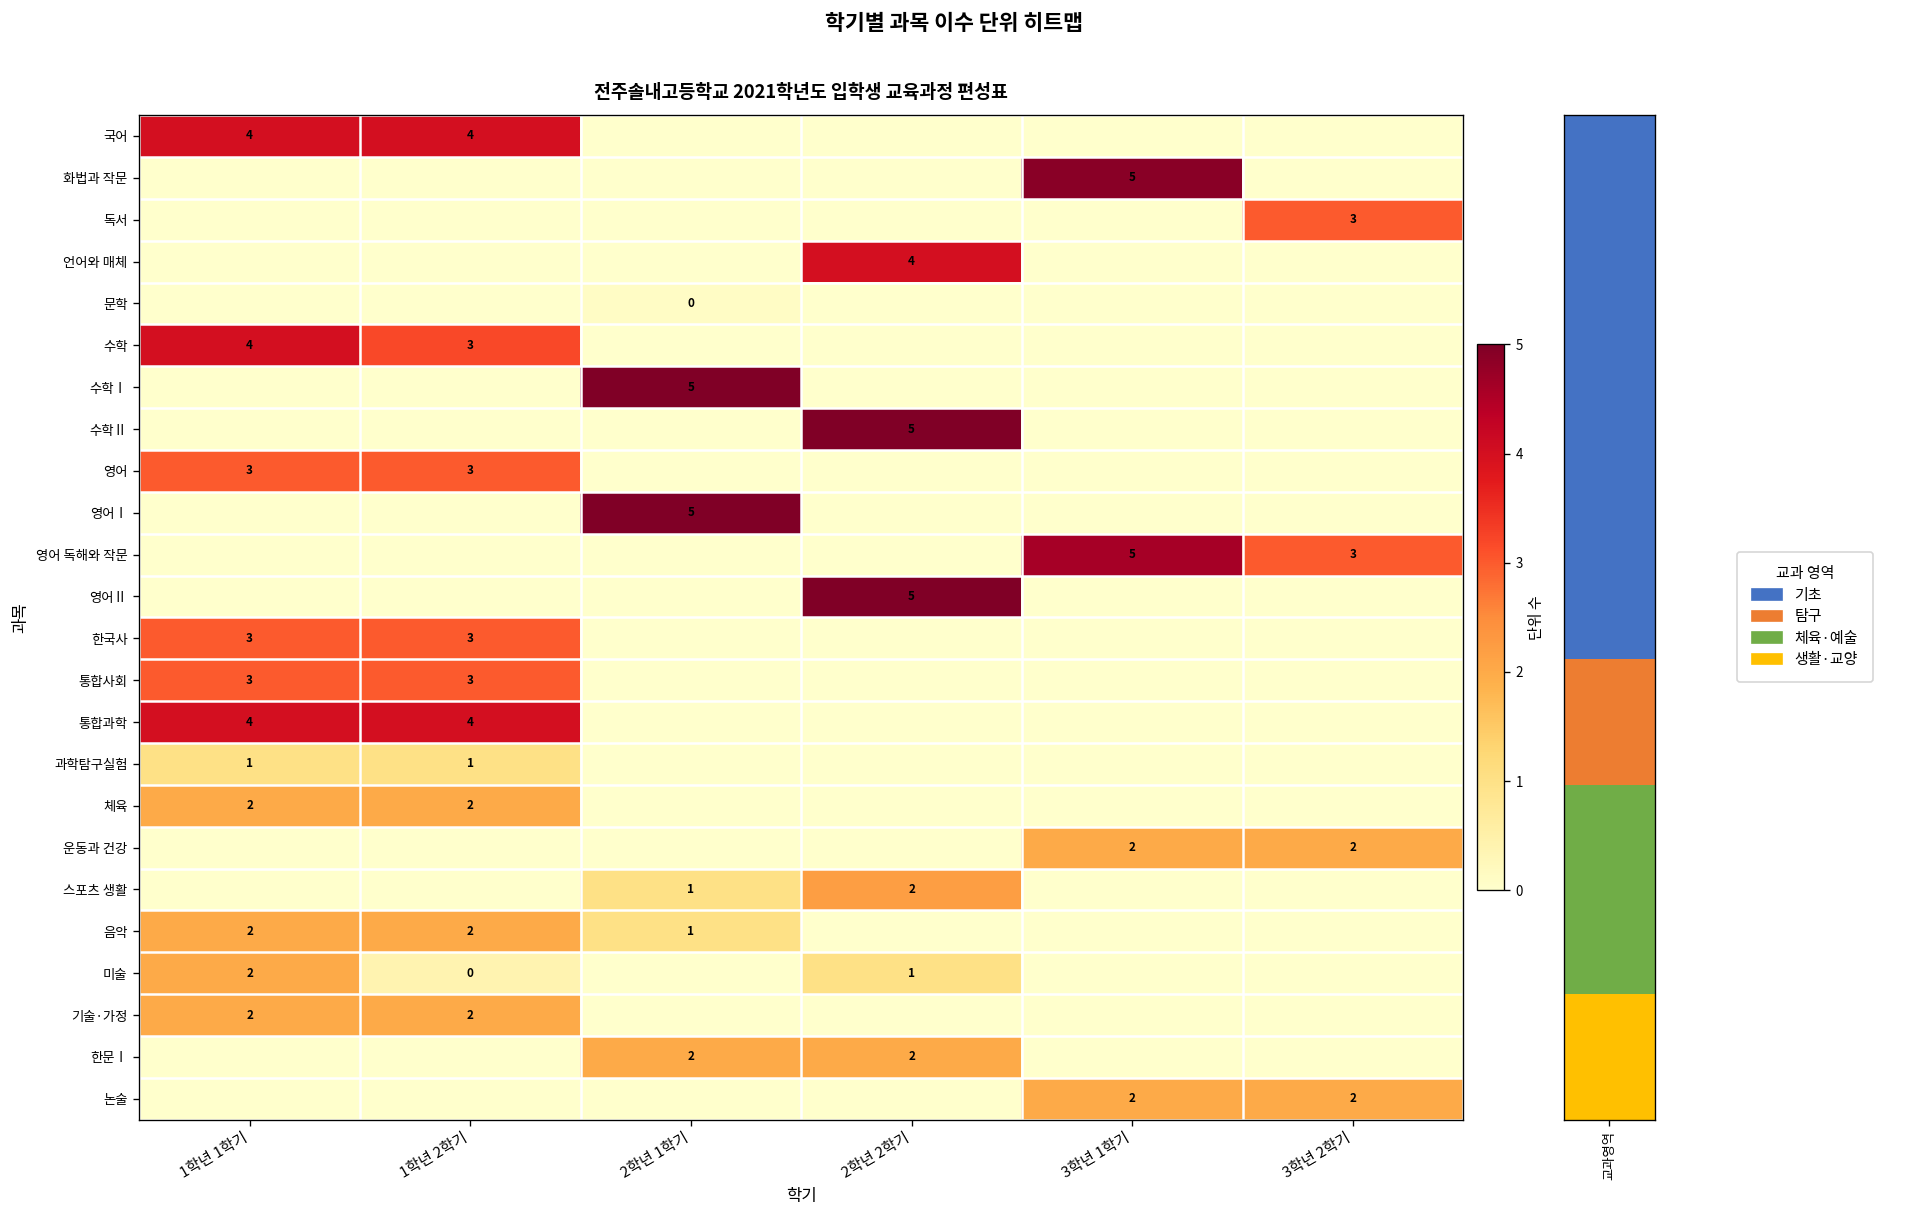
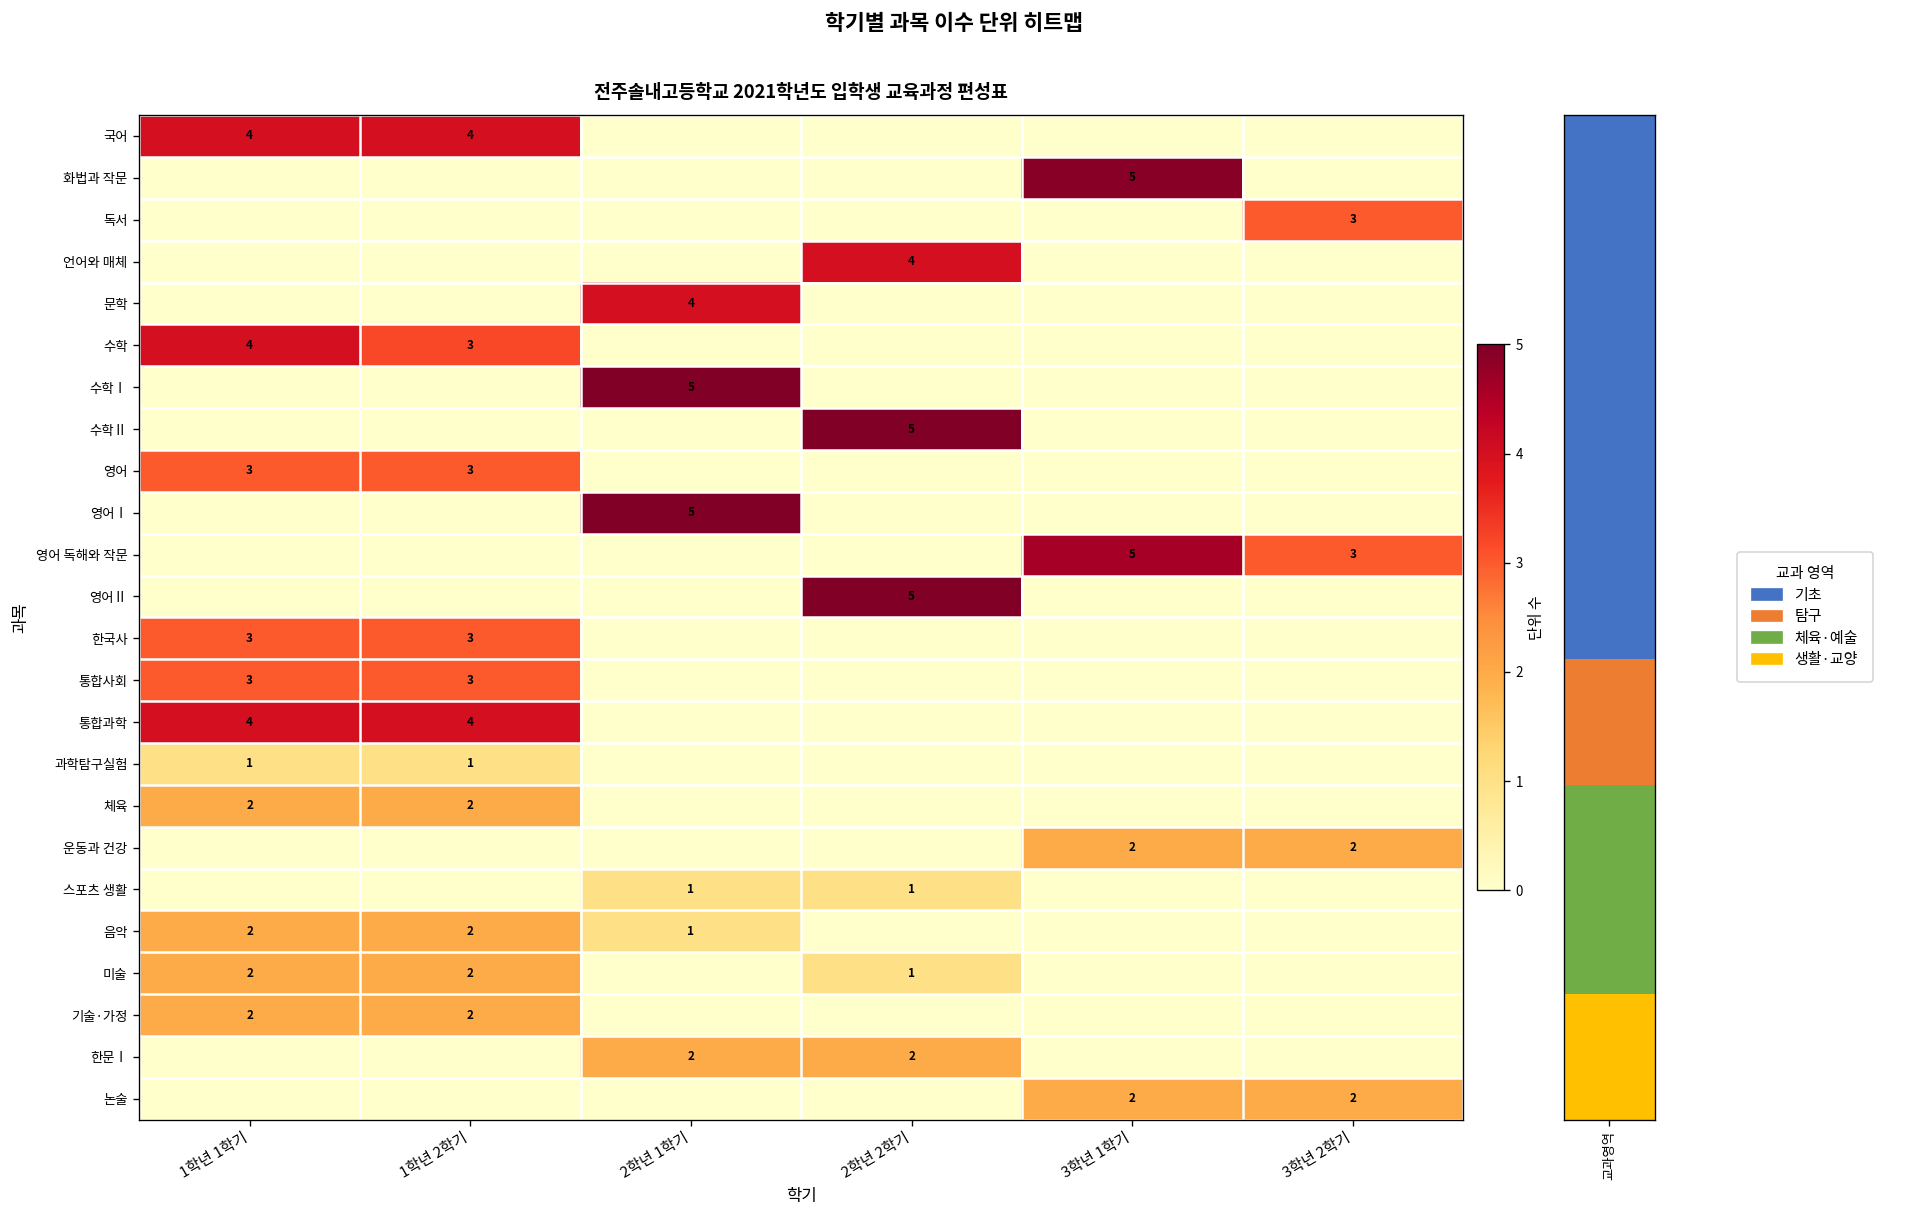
문학, 2학년 1학기: 0 -> 4
스포츠 생활, 2학년 2학기: 2 -> 1
미술, 1학년 2학기: 0 -> 2
